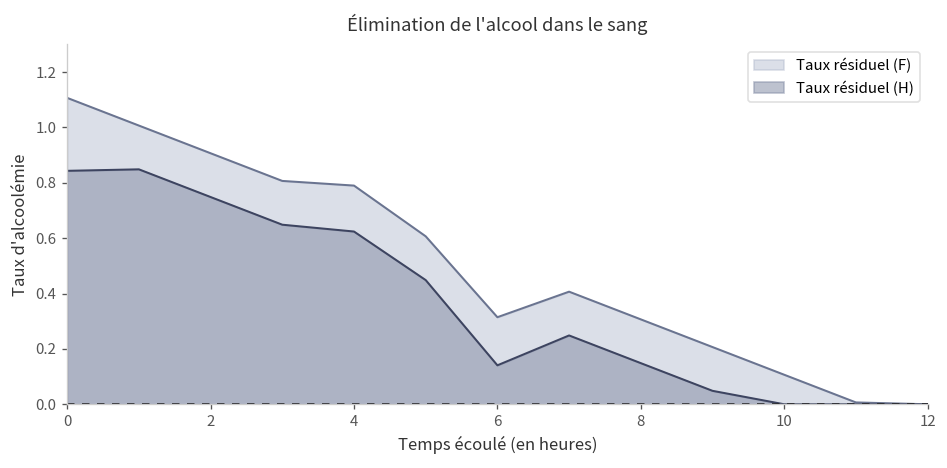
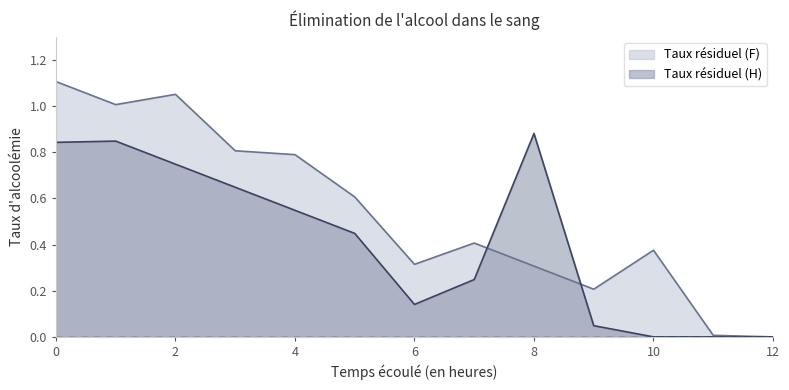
Taux résiduel (F), 2: 0.91 -> 1.05
Taux résiduel (H), 4: 0.62 -> 0.55
Taux résiduel (H), 8: 0.15 -> 0.88
Taux résiduel (F), 10: 0.11 -> 0.38
